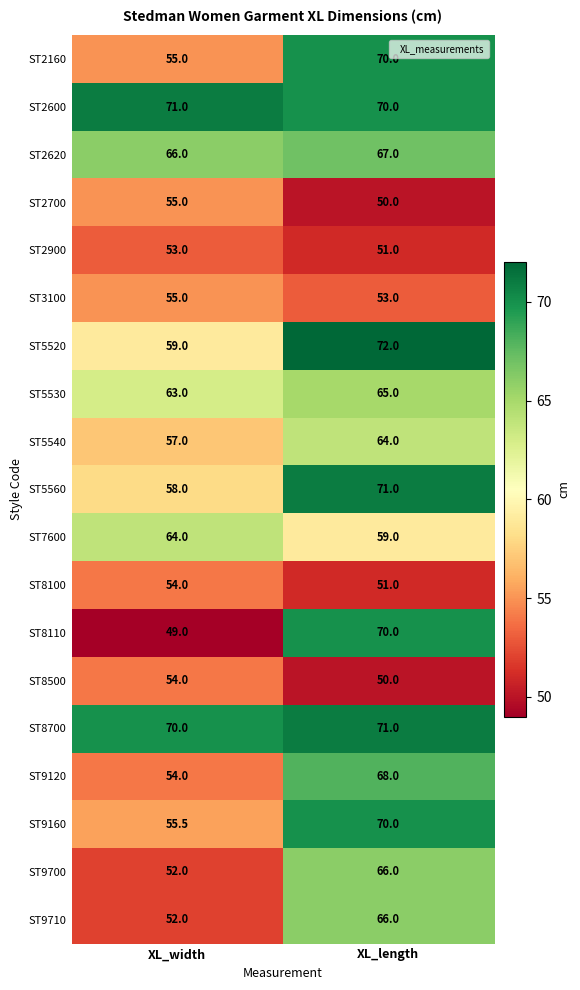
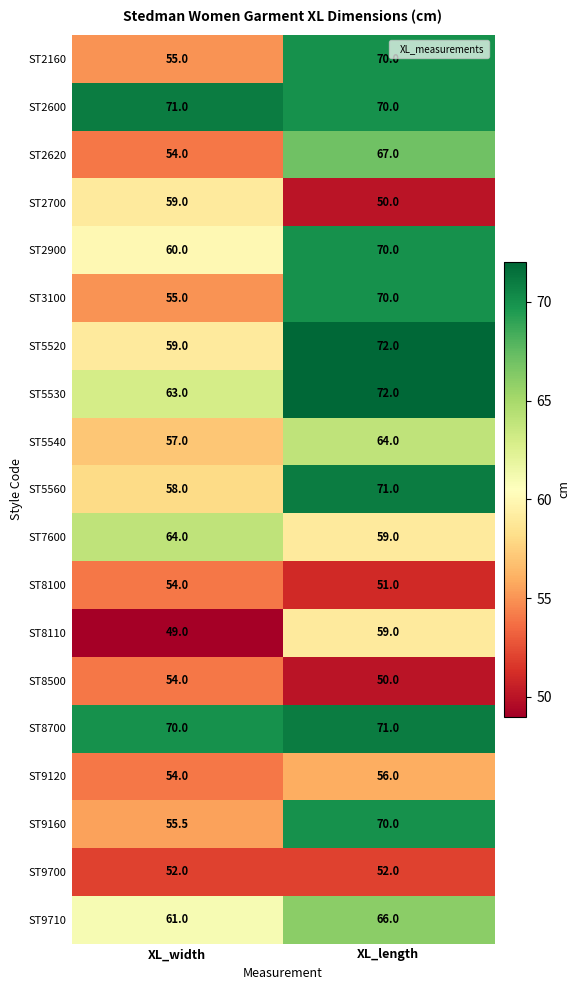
ST2620, XL_width: 66.0 -> 54.0
ST2700, XL_width: 55.0 -> 59.0
ST2900, XL_width: 53.0 -> 60.0
ST2900, XL_length: 51.0 -> 70.0
ST3100, XL_length: 53.0 -> 70.0
ST5530, XL_length: 65.0 -> 72.0
ST8110, XL_length: 70.0 -> 59.0
ST9120, XL_length: 68.0 -> 56.0
ST9700, XL_length: 66.0 -> 52.0
ST9710, XL_width: 52.0 -> 61.0
